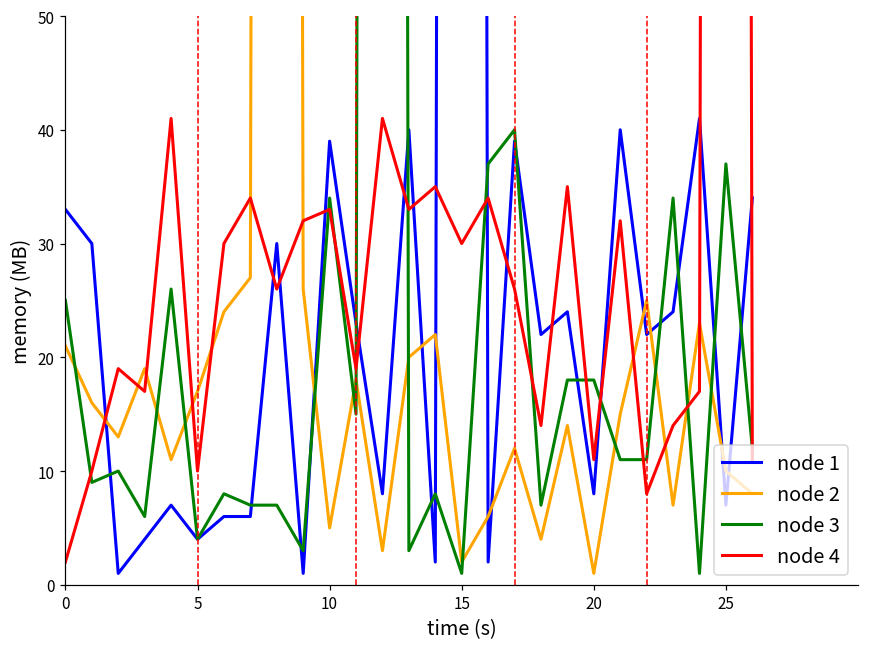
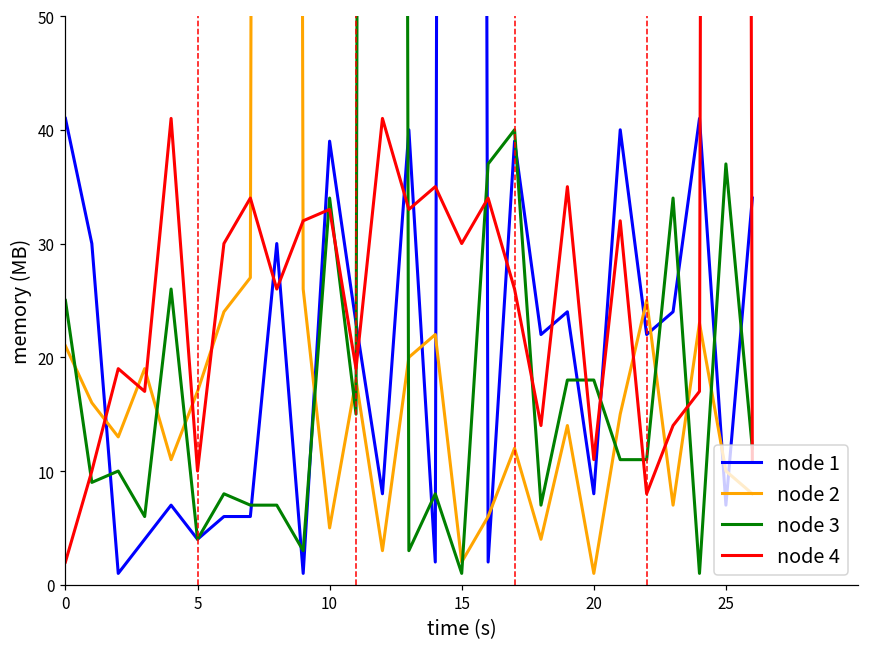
node 1, 0: 33 -> 41
